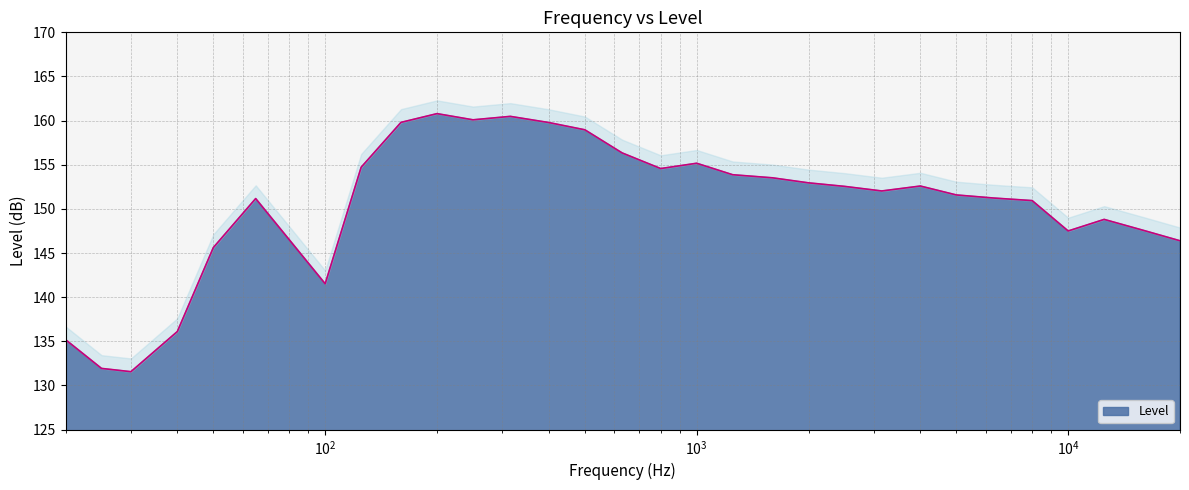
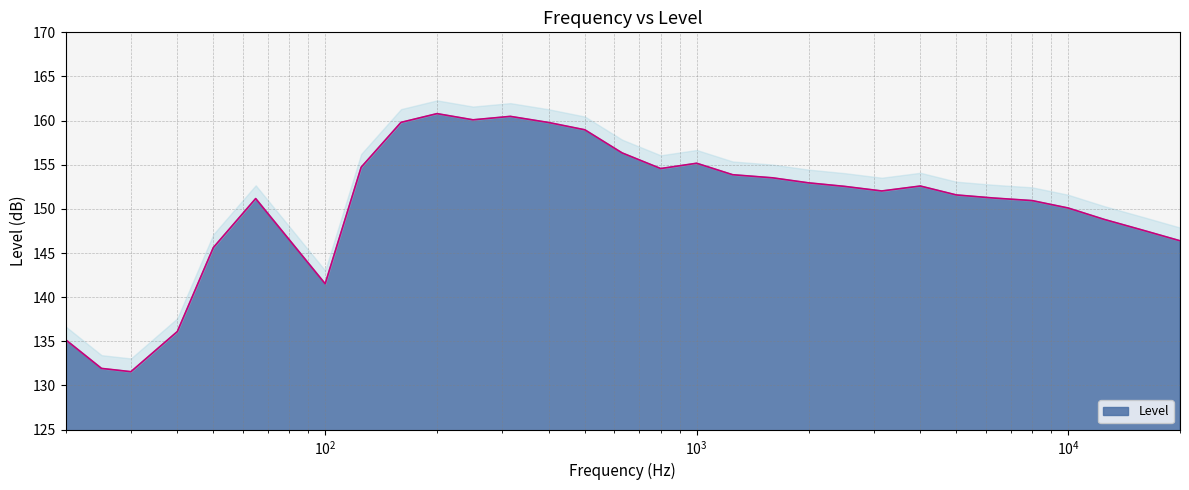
Level, 10^4: 148 -> 150
